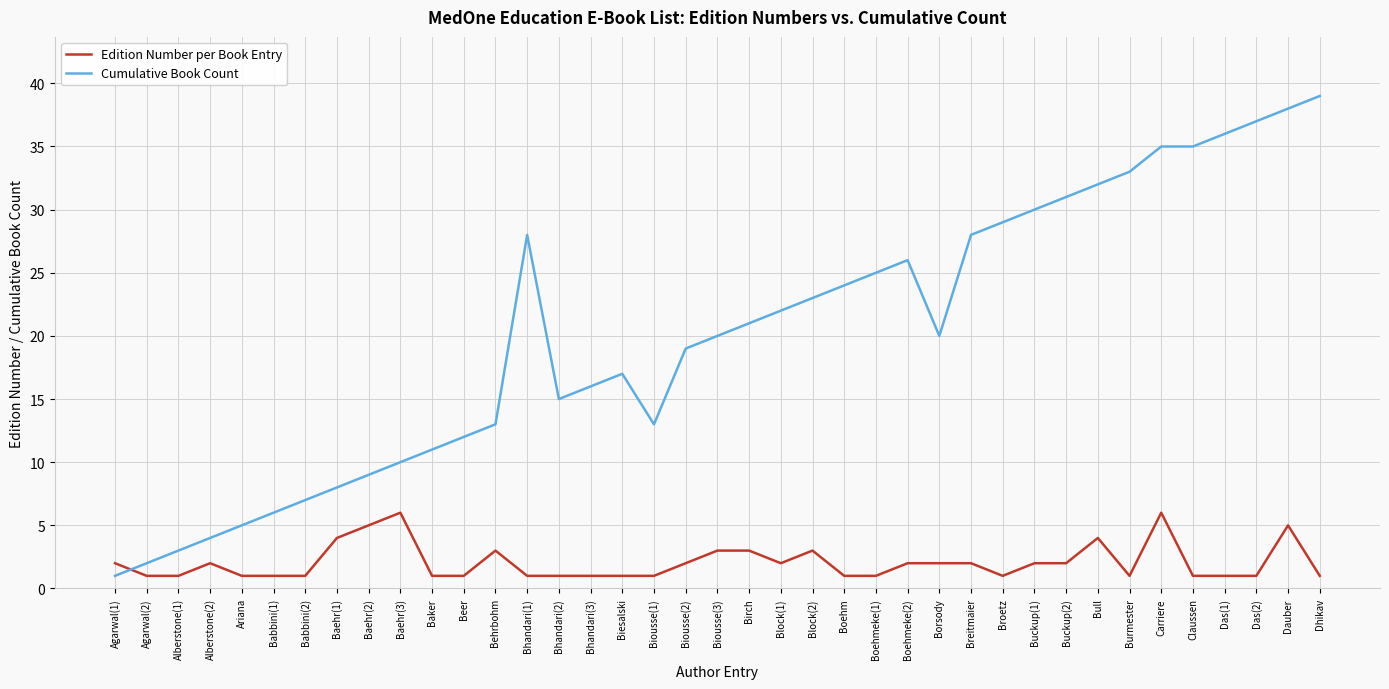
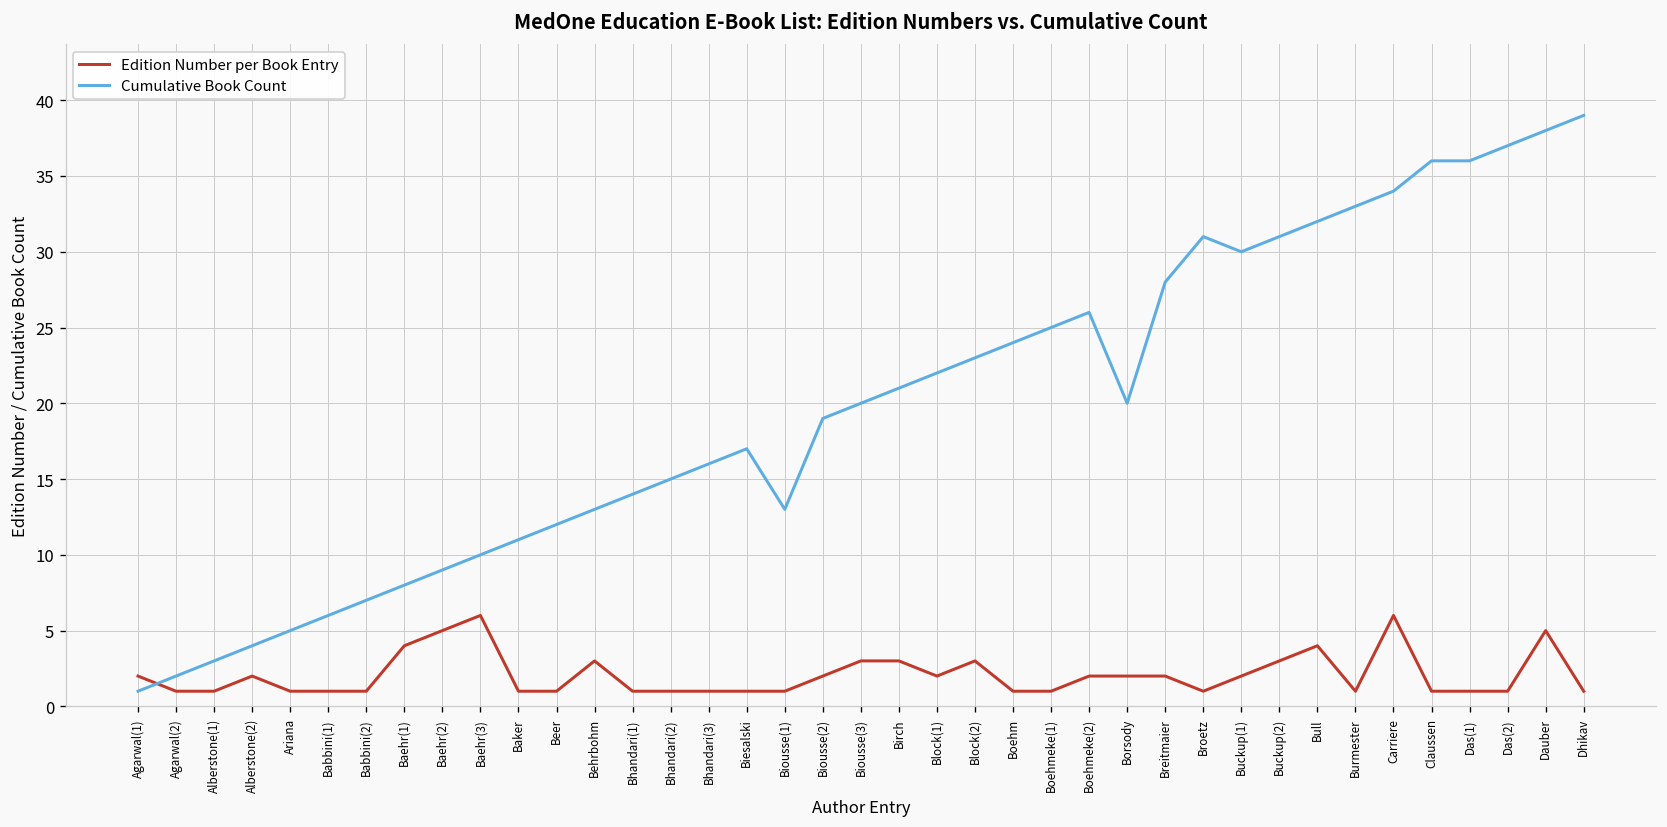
Cumulative Book Count, Bhandari(1): 28 -> 14
Cumulative Book Count, Broetz: 29 -> 31
Edition Number per Book Entry, Buckup(2): 2 -> 3
Cumulative Book Count, Carriere: 35 -> 34
Cumulative Book Count, Claussen: 35 -> 36
